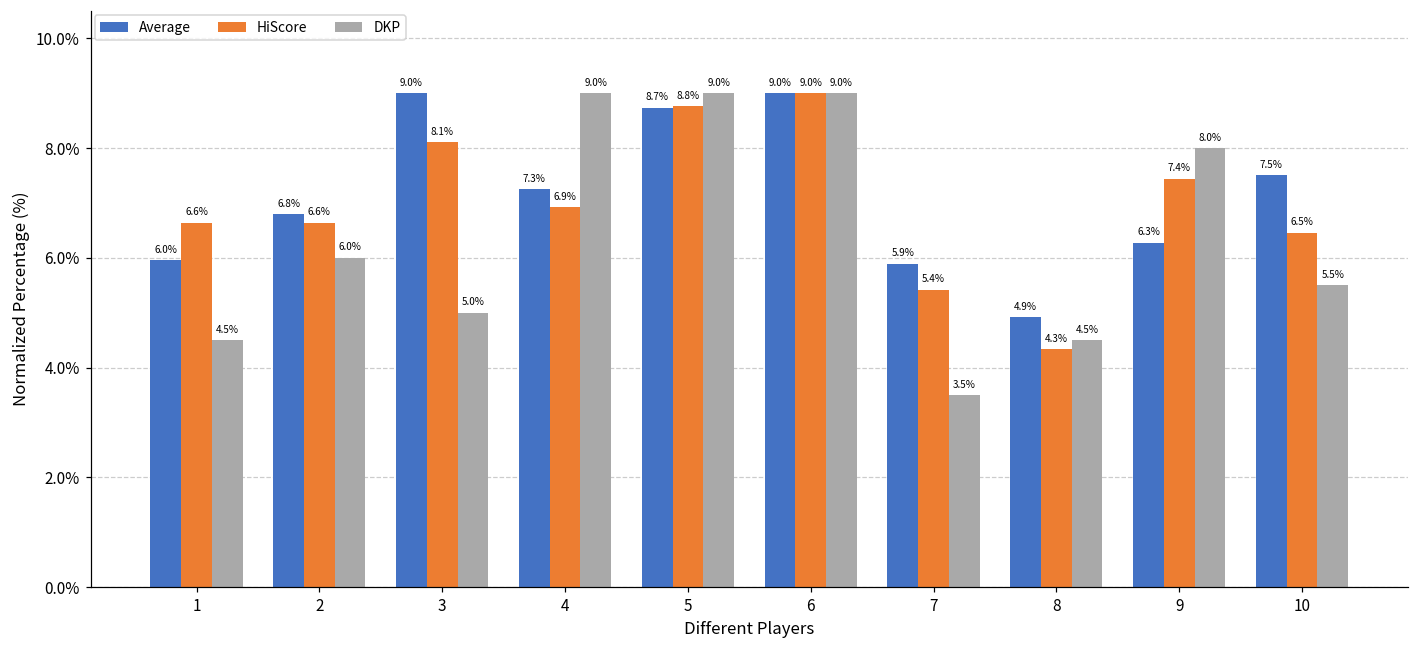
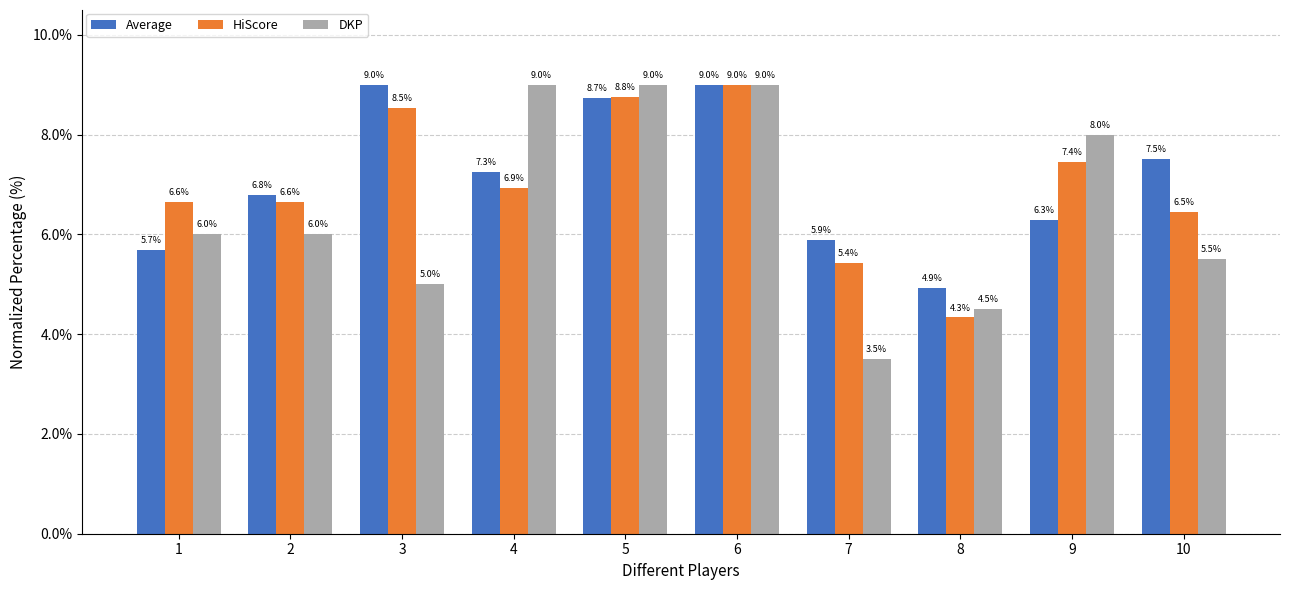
Average, 1: 6.0% -> 5.7%
DKP, 1: 4.5% -> 6.0%
HiScore, 3: 8.1% -> 8.5%
